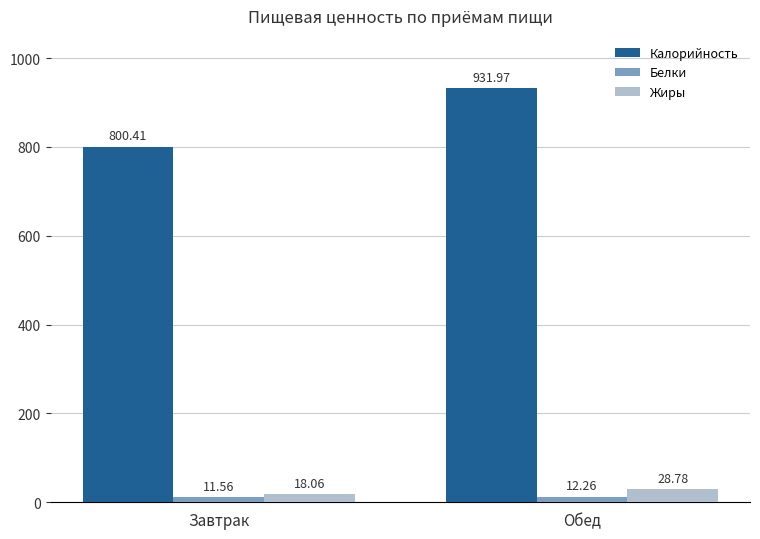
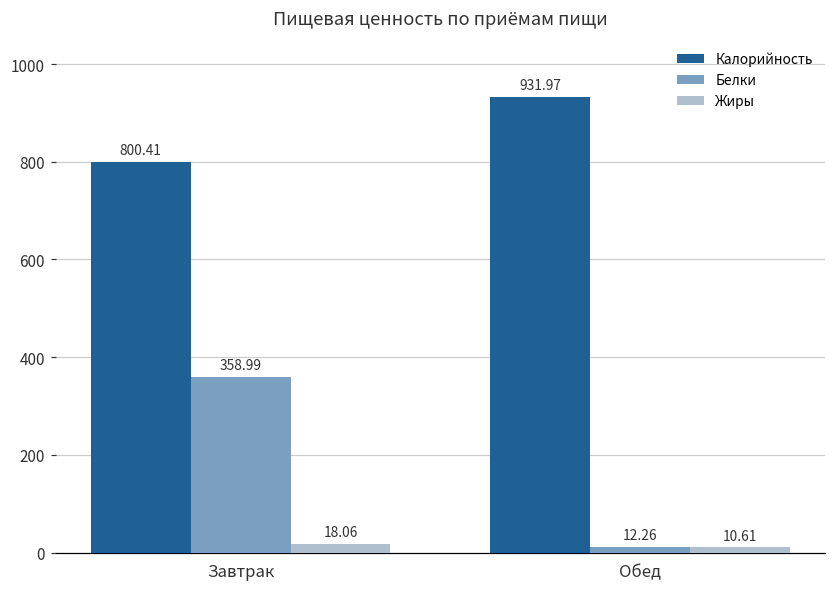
Белки, Завтрак: 11.56 -> 358.99
Жиры, Обед: 28.78 -> 10.61
